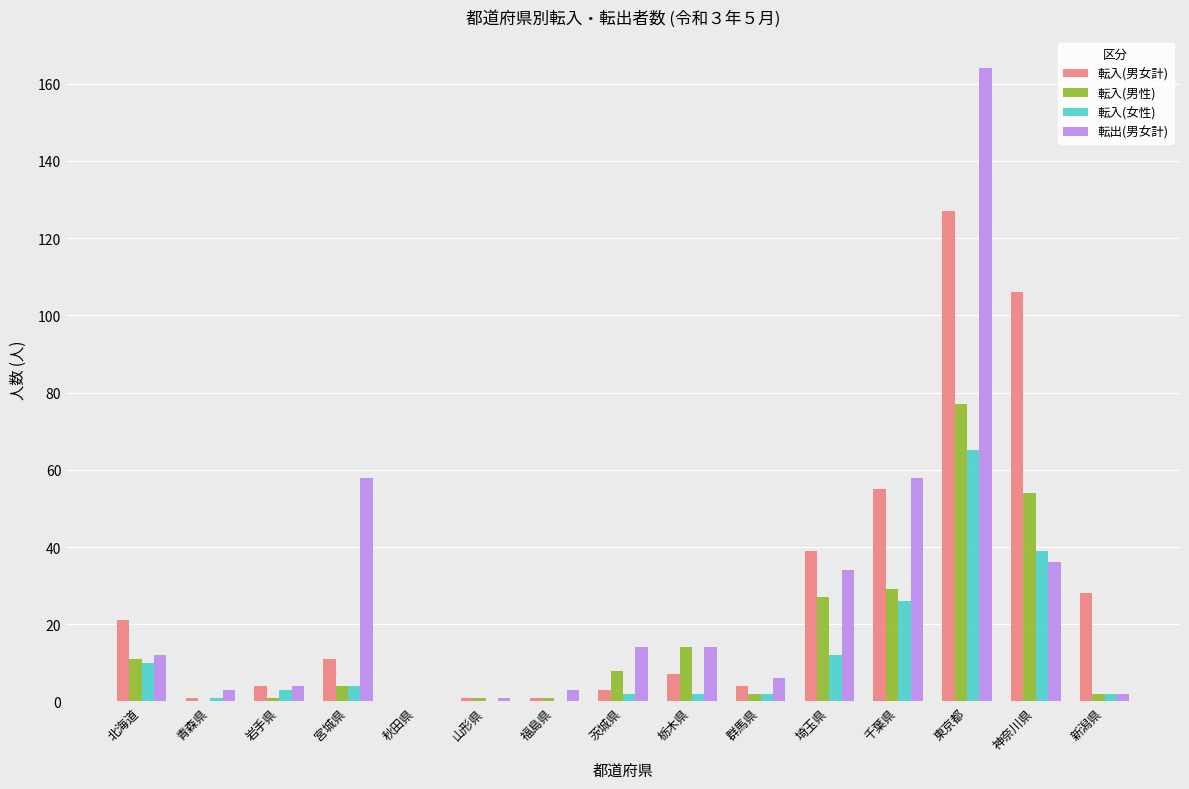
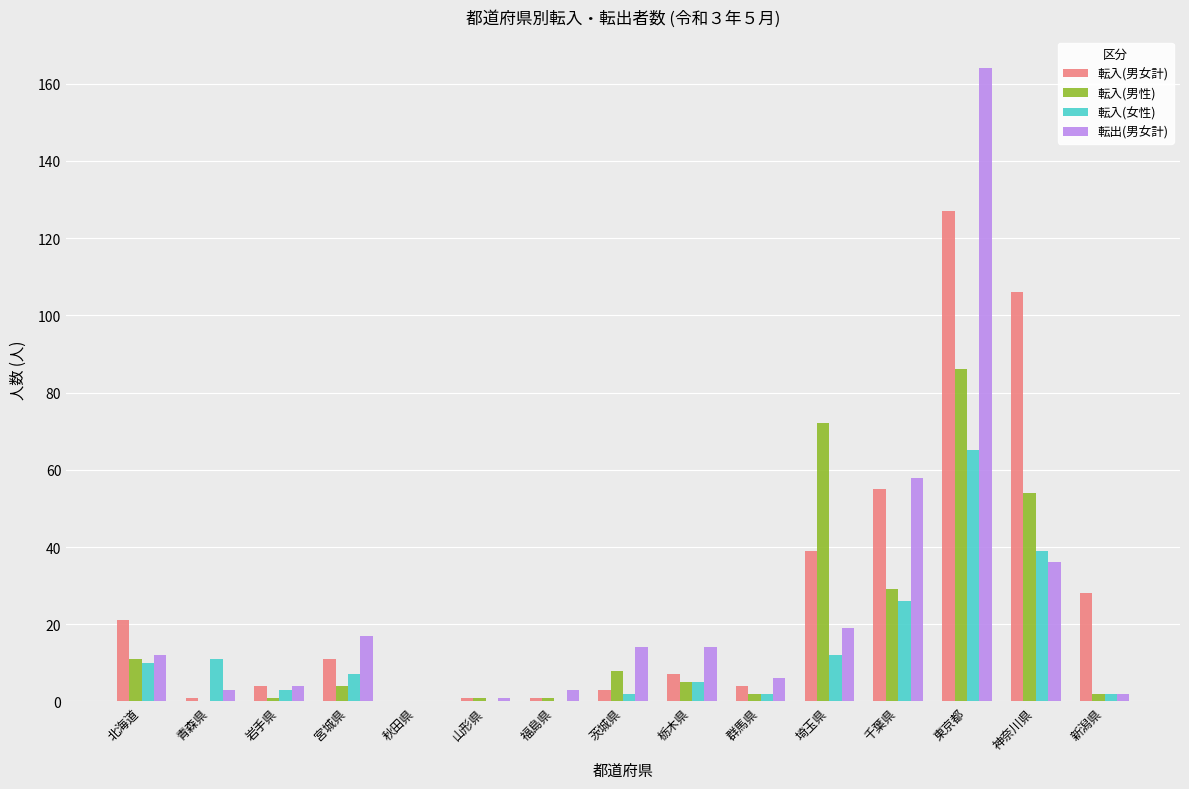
転入(女性), 青森県: 1 -> 11
転入(女性), 宮城県: 4 -> 7
転出(男女計), 宮城県: 58 -> 17
転入(男性), 栃木県: 14 -> 5
転入(女性), 栃木県: 2 -> 5
転入(男性), 埼玉県: 27 -> 72
転出(男女計), 埼玉県: 34 -> 19
転入(男性), 東京都: 77 -> 86
